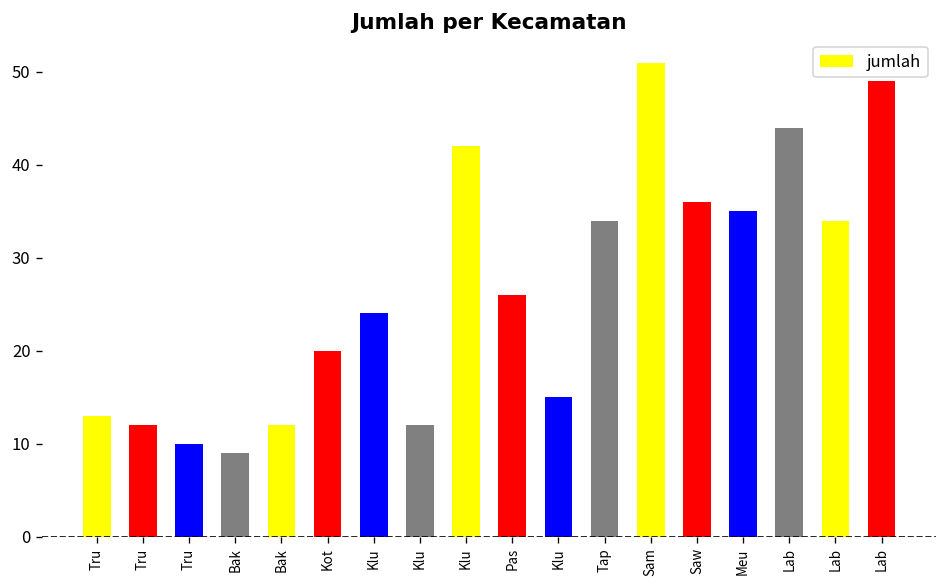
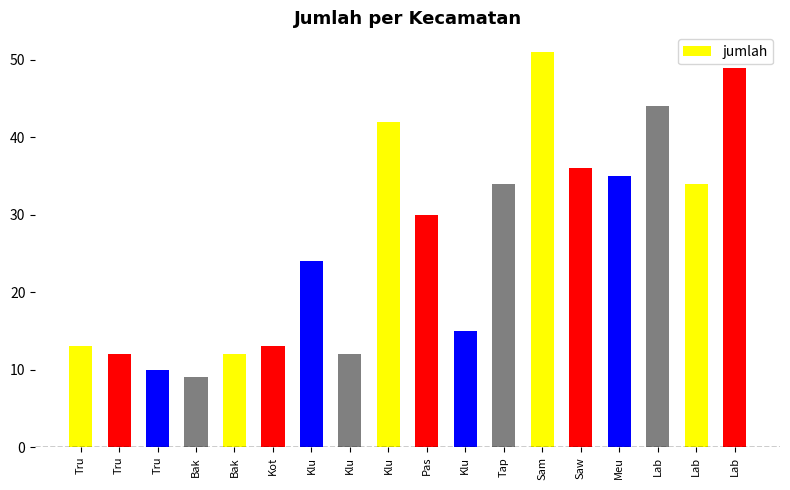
Kot: 20 -> 13
Pas: 26 -> 30
